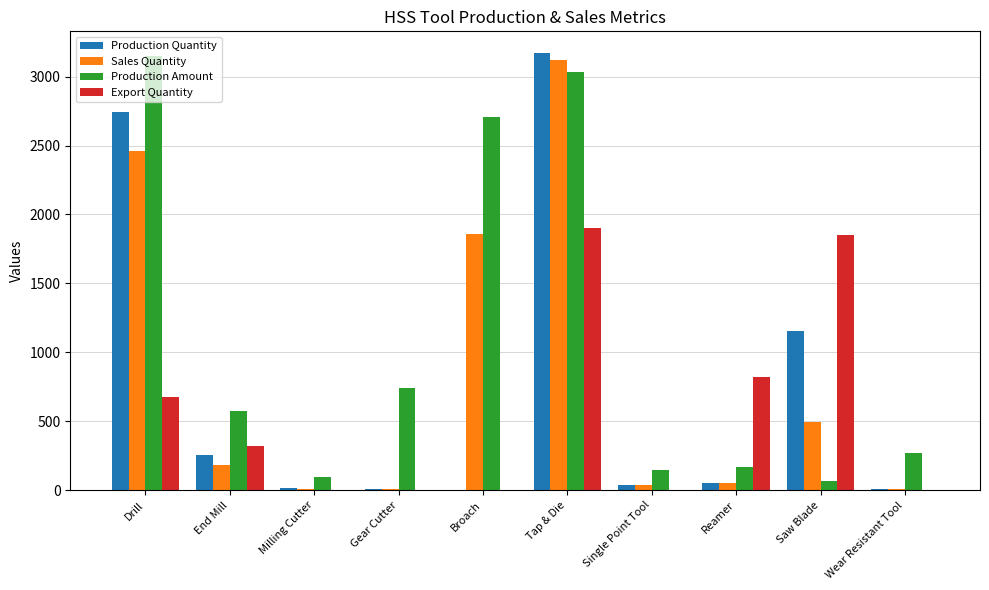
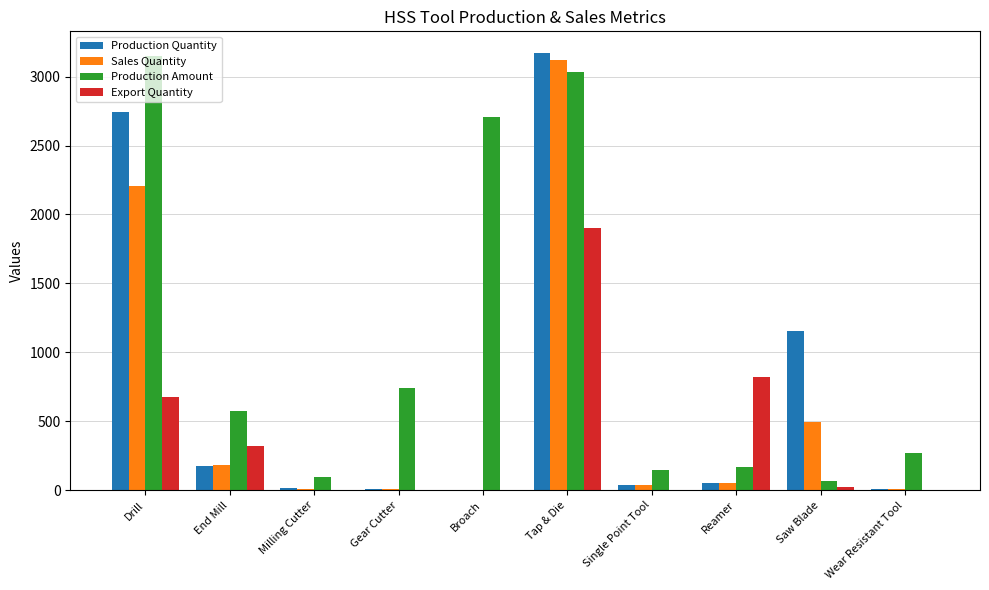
Sales Quantity, Drill: 2460 -> 2210
Production Quantity, End Mill: 260 -> 180
Sales Quantity, Broach: 1860 -> 0
Export Quantity, Saw Blade: 1850 -> 30
